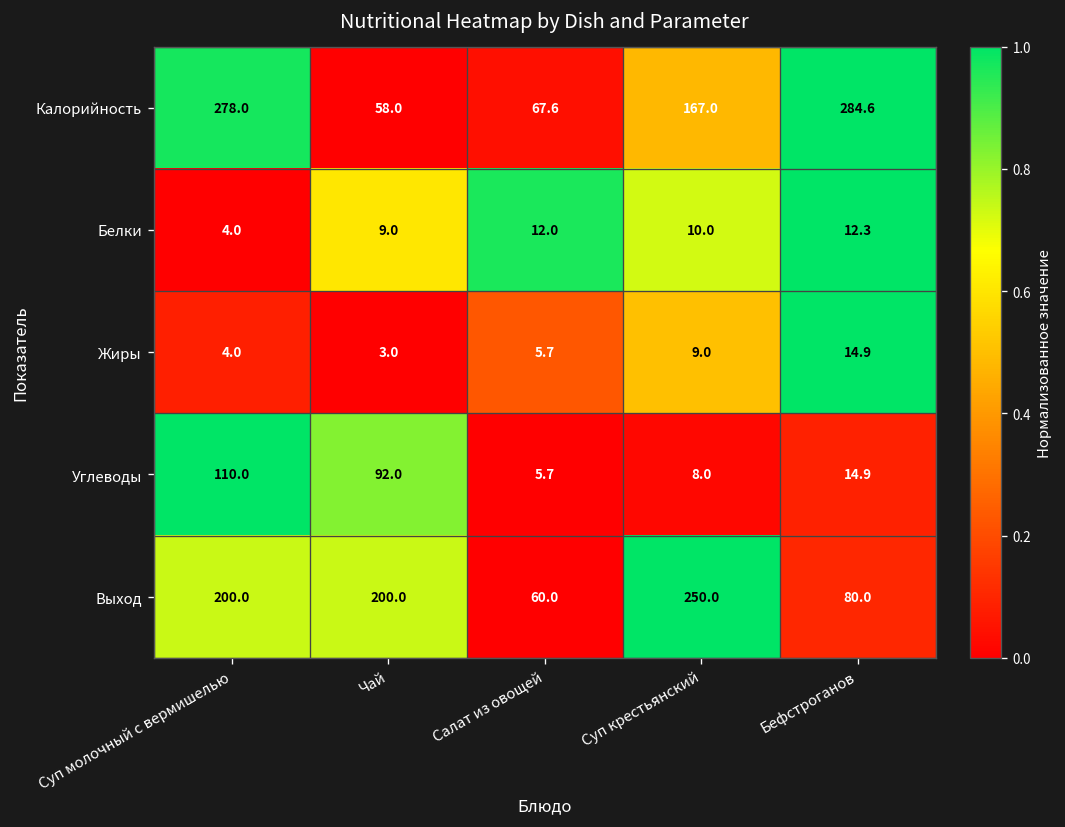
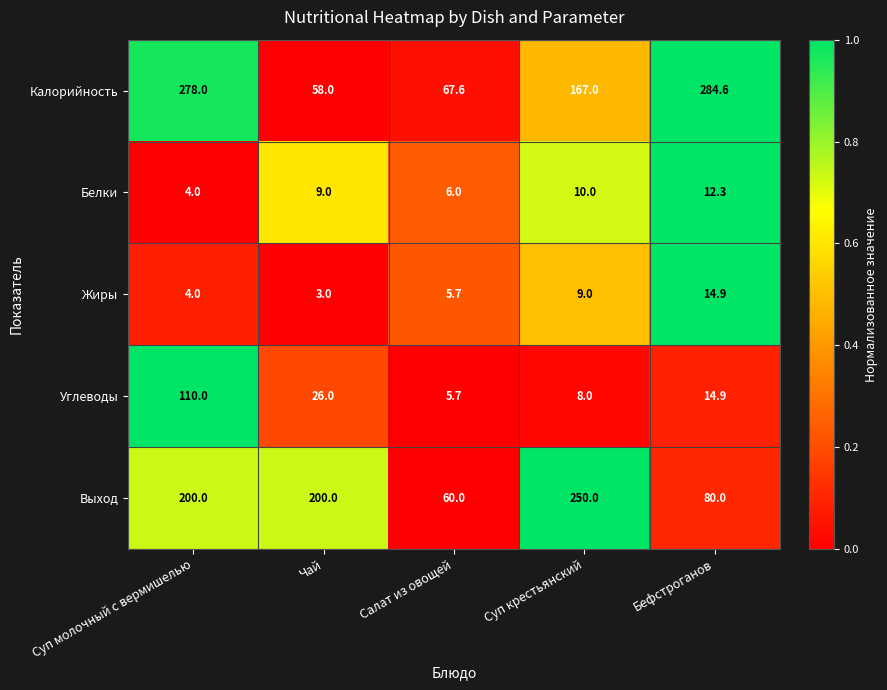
Белки, Салат из овощей: 12.0 -> 6.0
Углеводы, Чай: 92.0 -> 26.0
